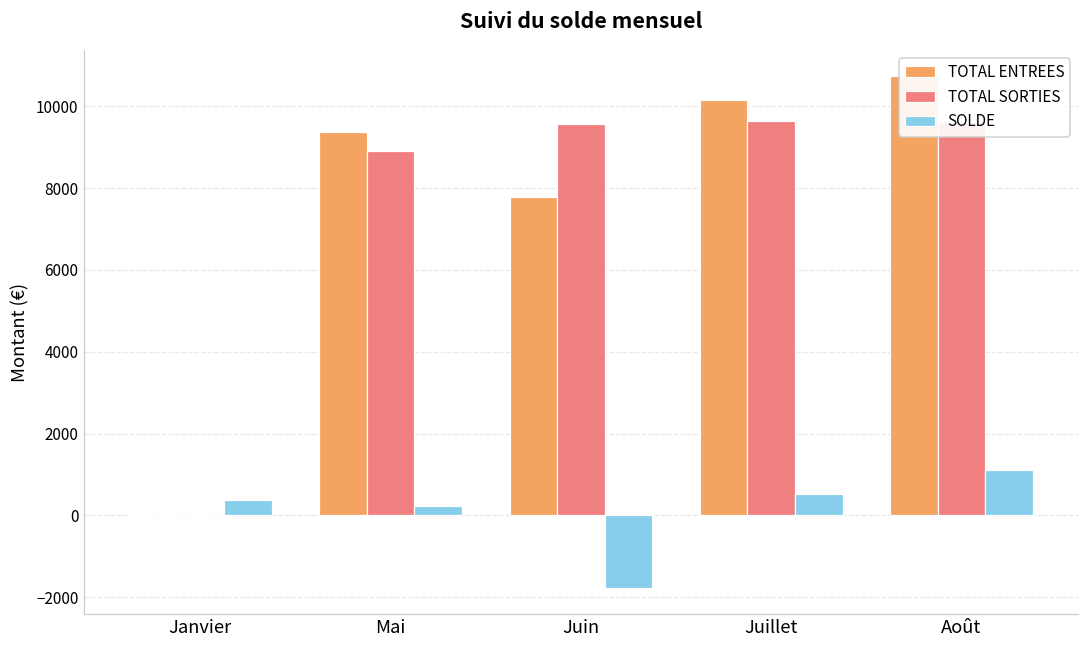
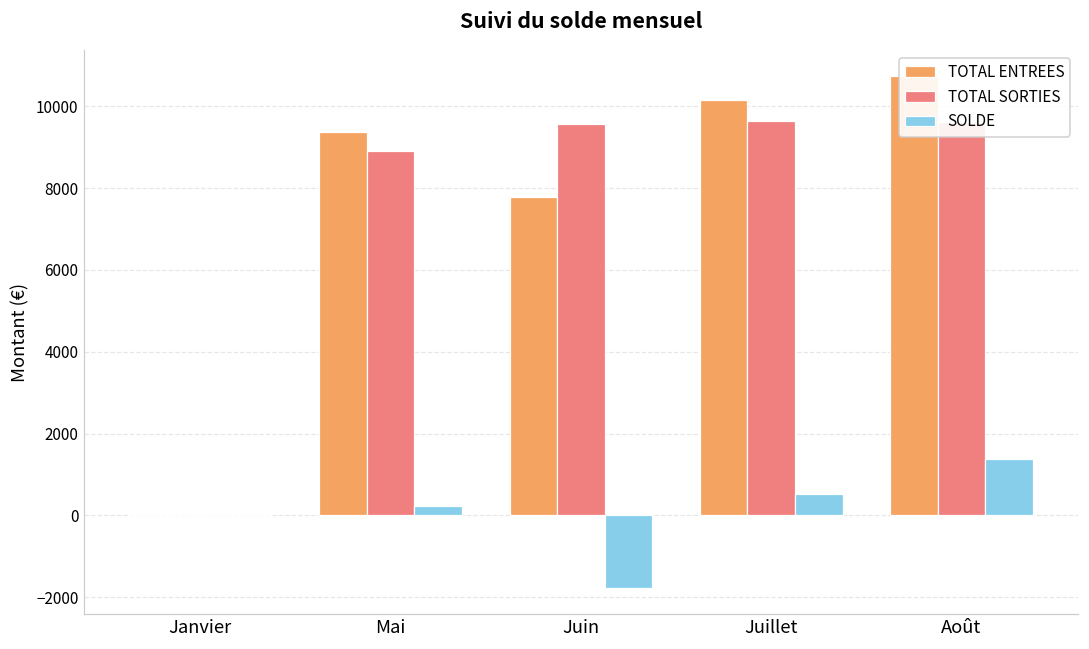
SOLDE, Janvier: 400 -> 0
SOLDE, Août: 1100 -> 1400
